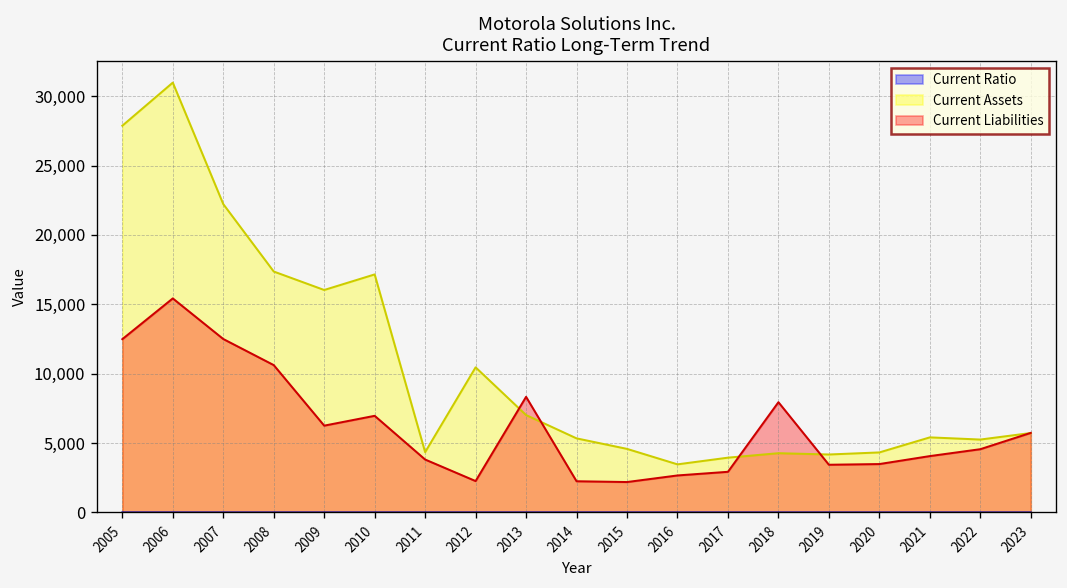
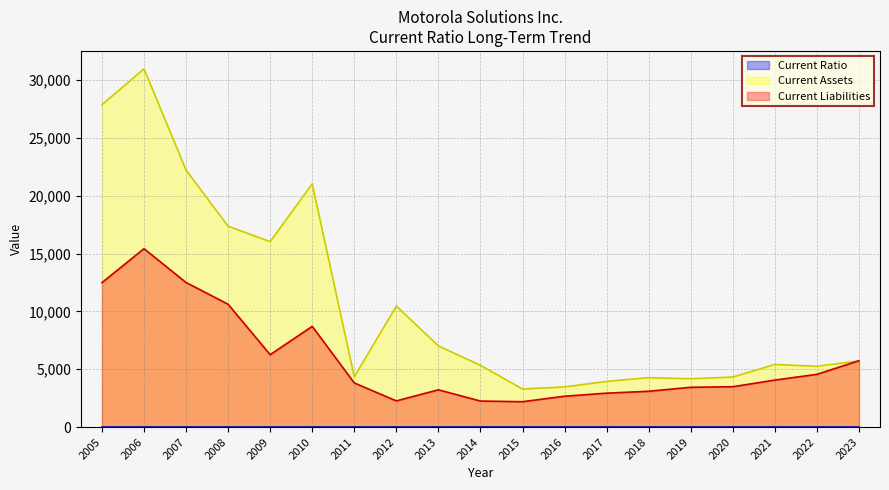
Current Assets, 2010: 17,200 -> 21,000
Current Liabilities, 2010: 7,000 -> 8,700
Current Liabilities, 2013: 8,300 -> 3,200
Current Assets, 2015: 4,600 -> 3,300
Current Liabilities, 2018: 7,900 -> 3,100
